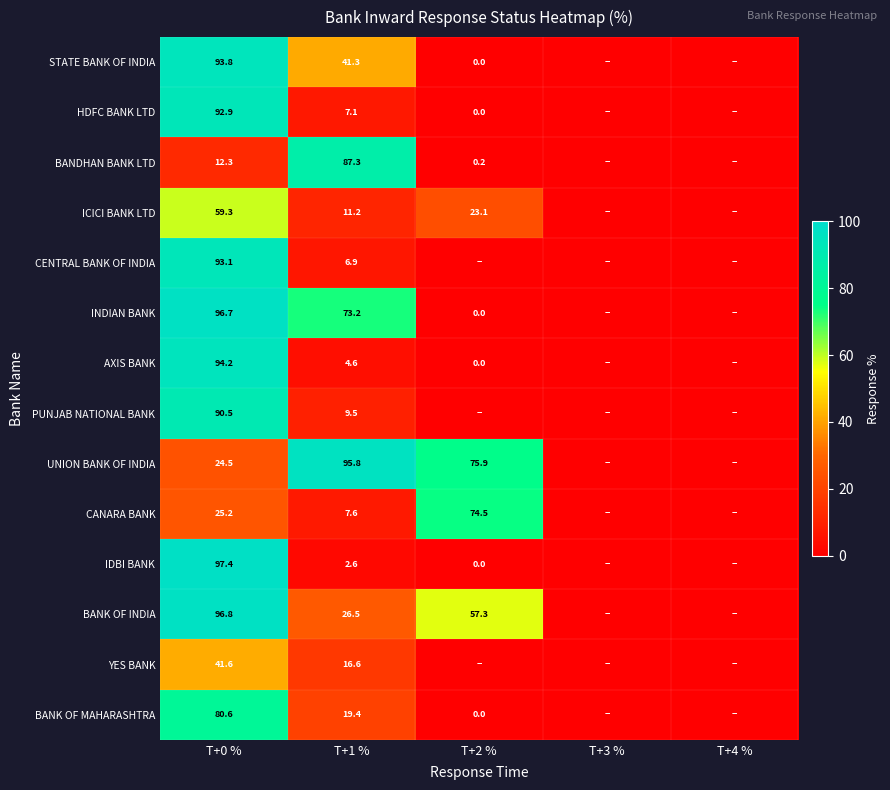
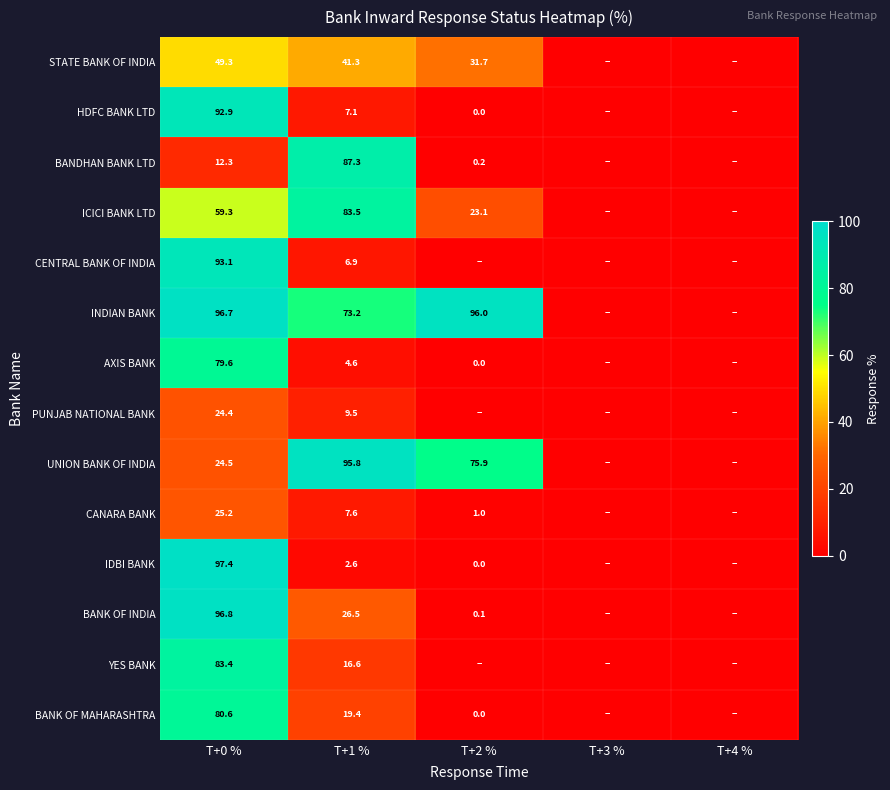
STATE BANK OF INDIA, T+0 %: 93.8 -> 49.3
STATE BANK OF INDIA, T+2 %: 0.0 -> 31.7
ICICI BANK LTD, T+1 %: 11.2 -> 83.5
INDIAN BANK, T+2 %: 0.0 -> 96.0
AXIS BANK, T+0 %: 94.2 -> 79.6
PUNJAB NATIONAL BANK, T+0 %: 90.5 -> 24.4
CANARA BANK, T+2 %: 74.5 -> 1.0
BANK OF INDIA, T+2 %: 57.3 -> 0.1
YES BANK, T+0 %: 41.6 -> 83.4
